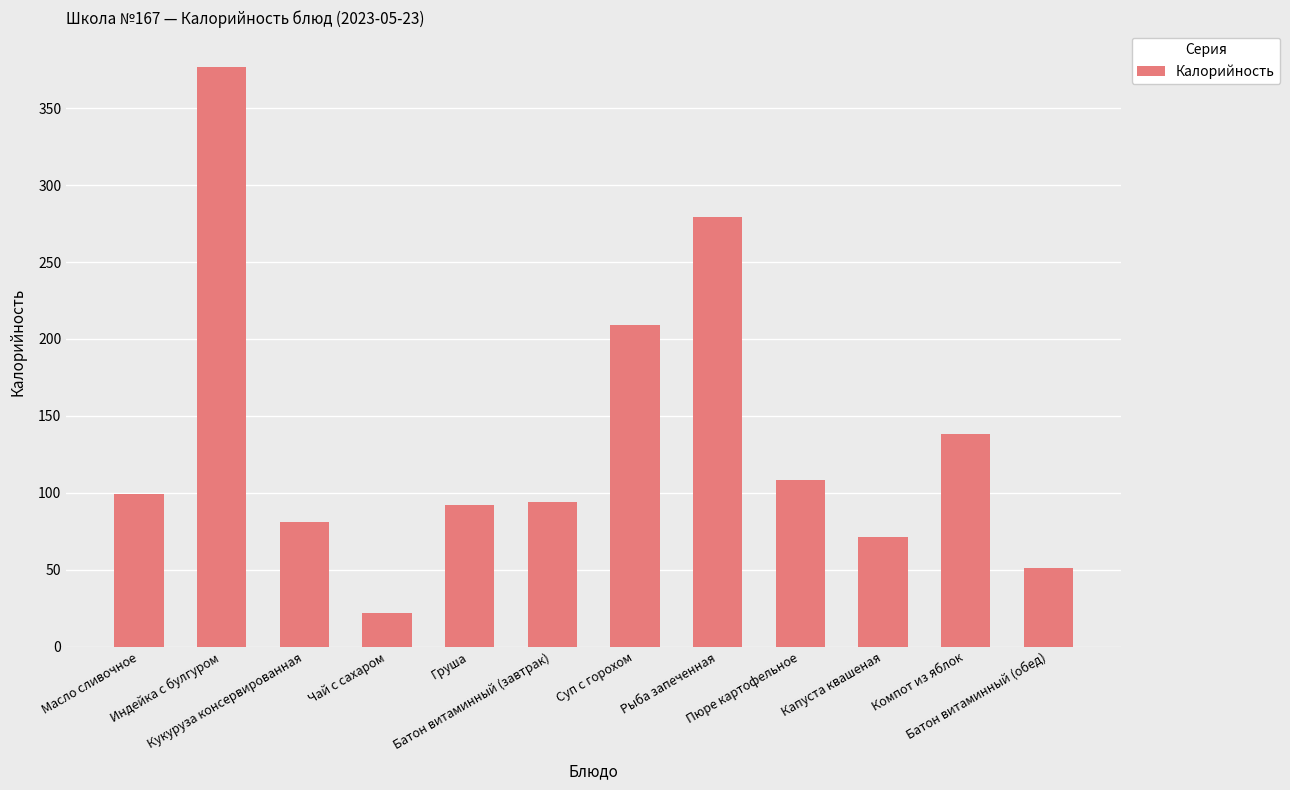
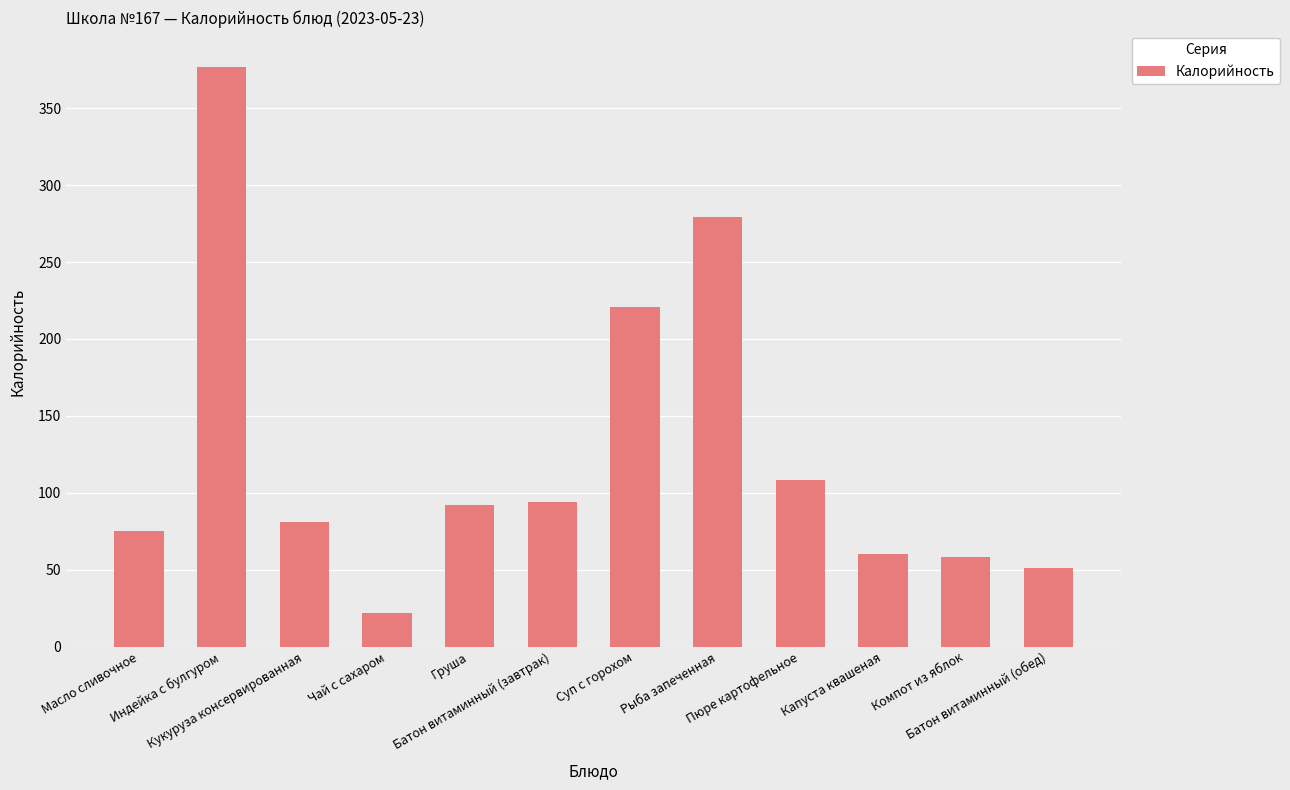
Масло сливочное: 99 -> 75
Суп с горохом: 209 -> 221
Капуста квашеная: 71 -> 60
Компот из яблок: 138 -> 58
